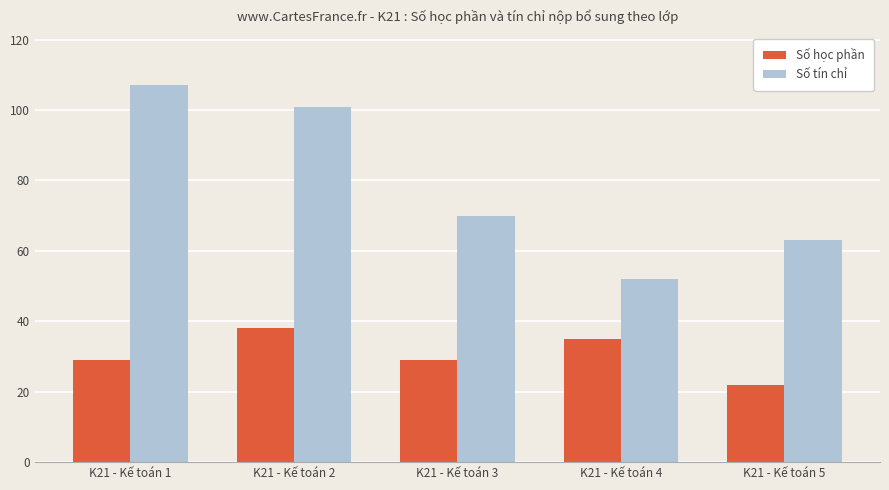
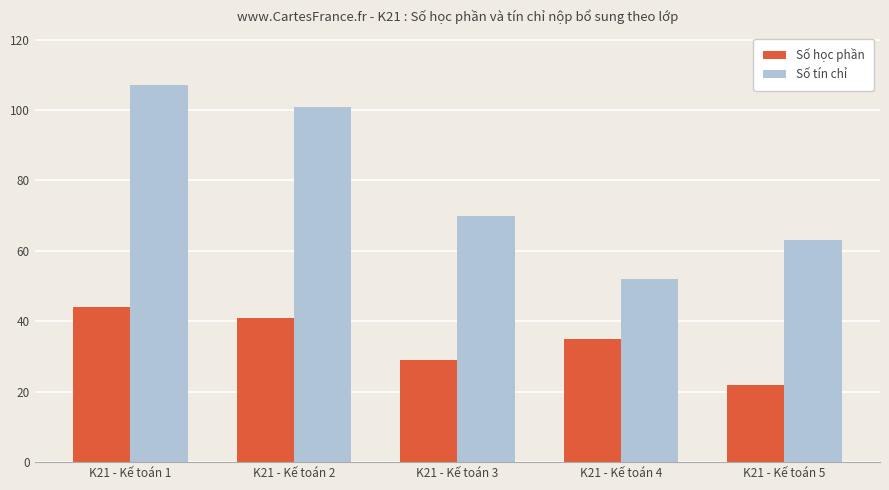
Số học phần, K21 - Kế toán 1: 29 -> 44
Số học phần, K21 - Kế toán 2: 38 -> 41
